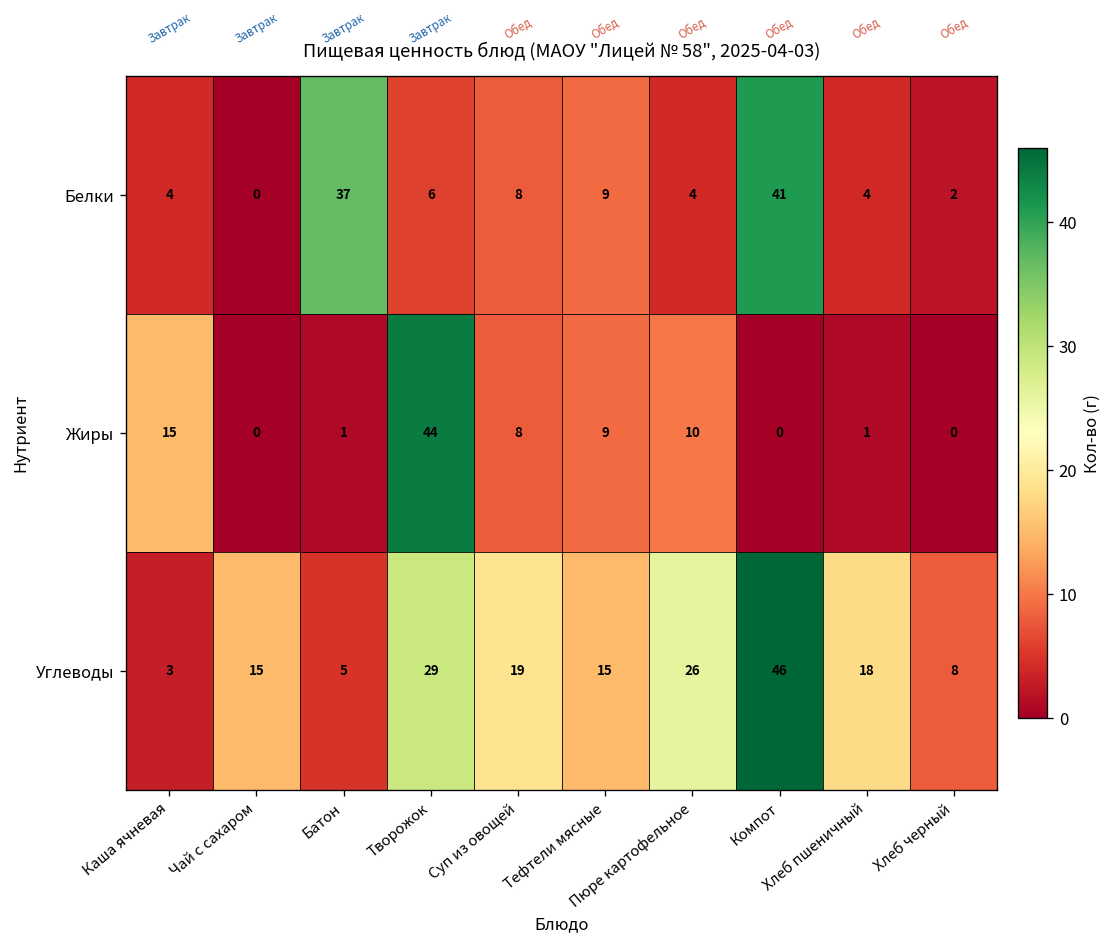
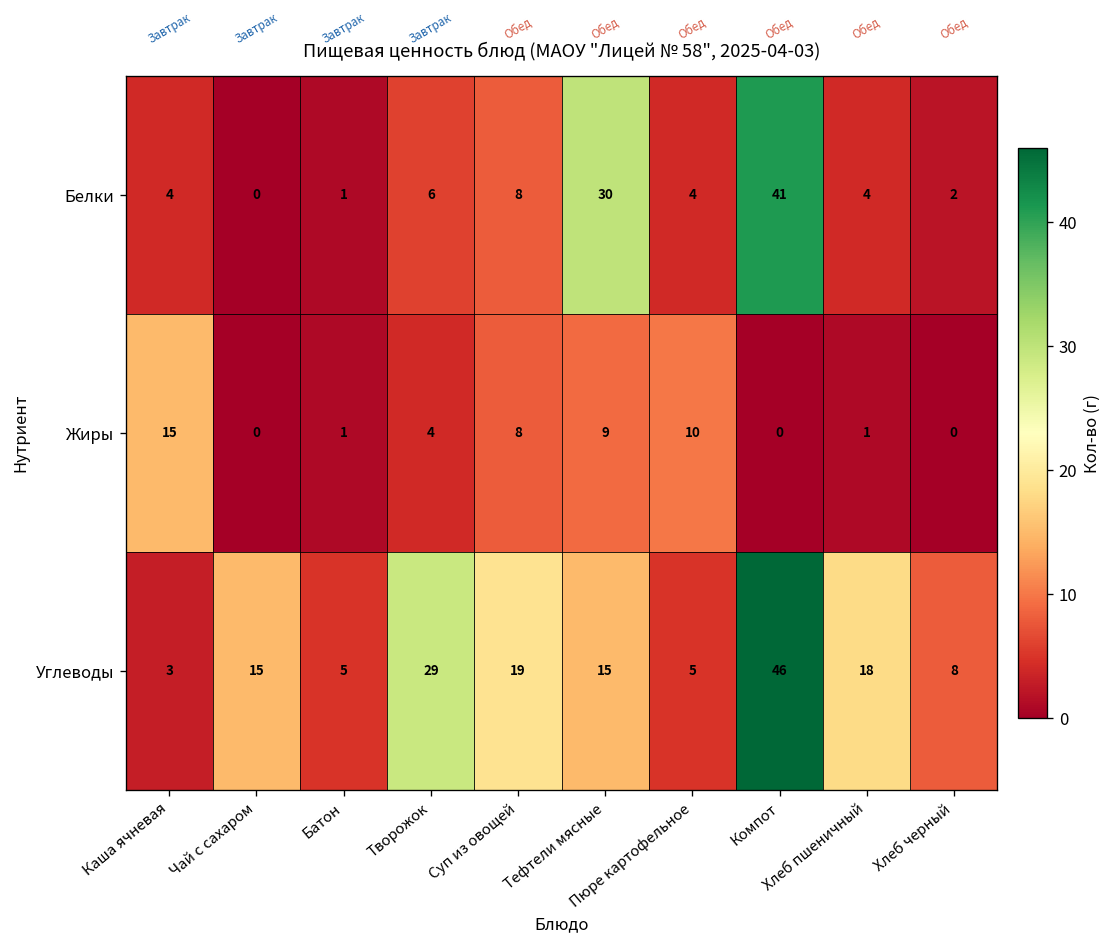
Белки, Батон: 37 -> 1
Белки, Тефтели мясные: 9 -> 30
Жиры, Творожок: 44 -> 4
Углеводы, Пюре картофельное: 26 -> 5
